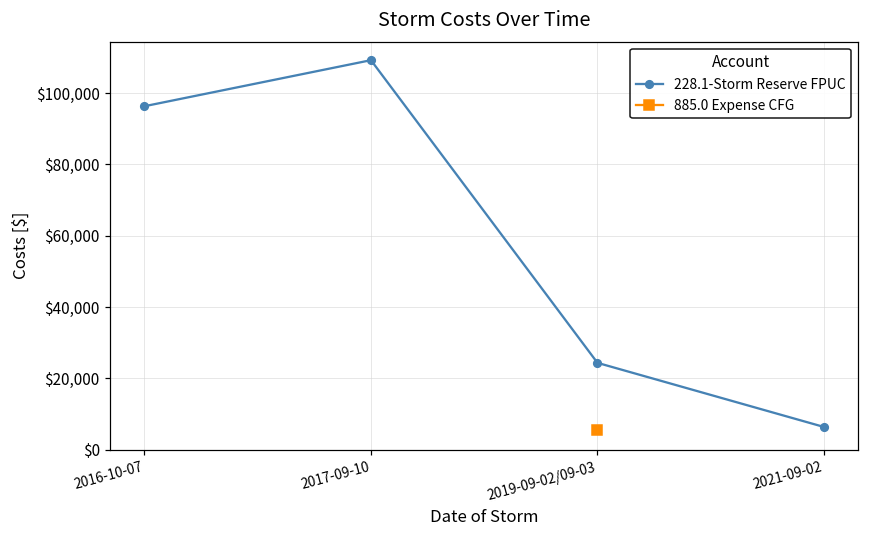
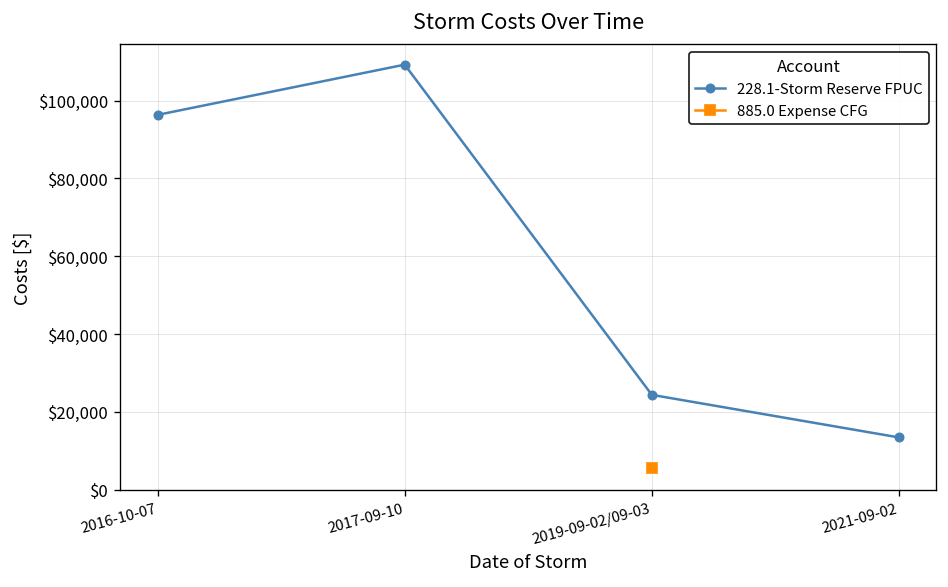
228.1-Storm Reserve FPUC, 2021-09-02: $6,000 -> $13,000
